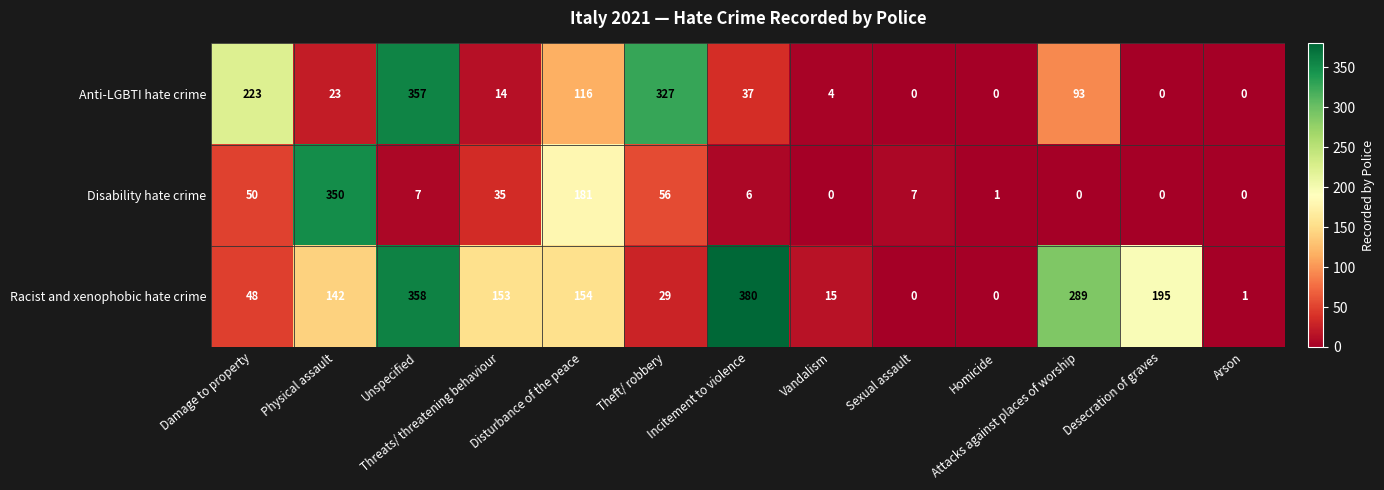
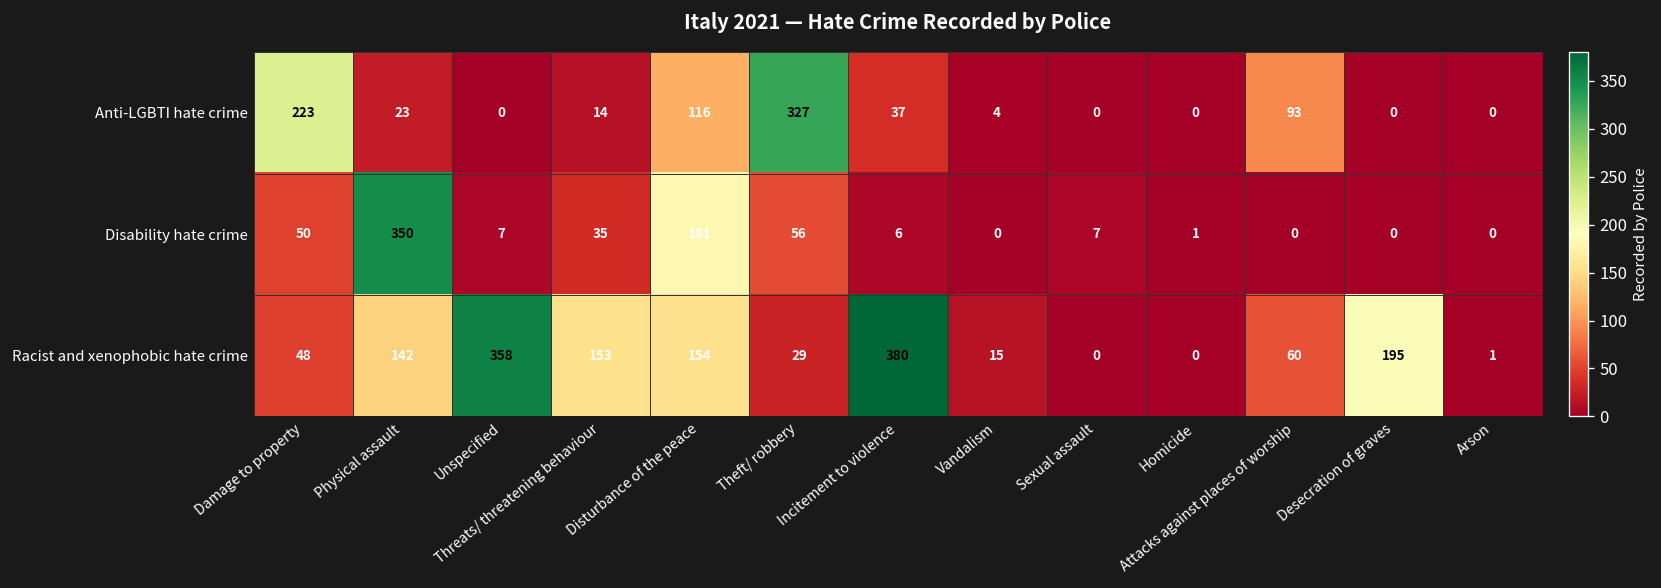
Anti-LGBTI hate crime, Unspecified: 357 -> 0
Racist and xenophobic hate crime, Attacks against places of worship: 289 -> 60
